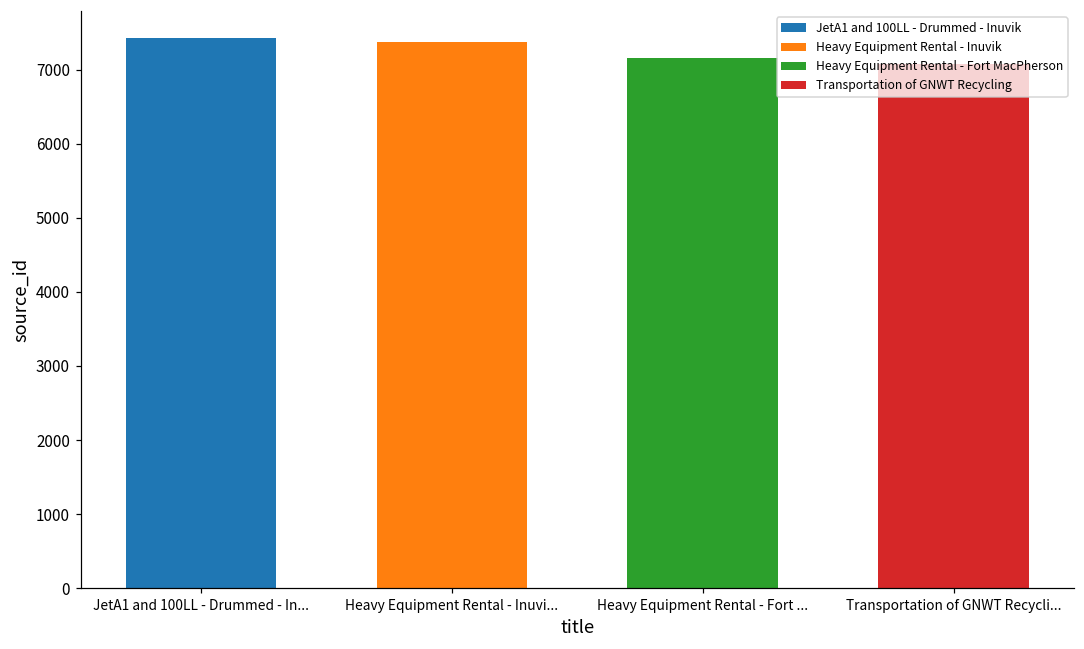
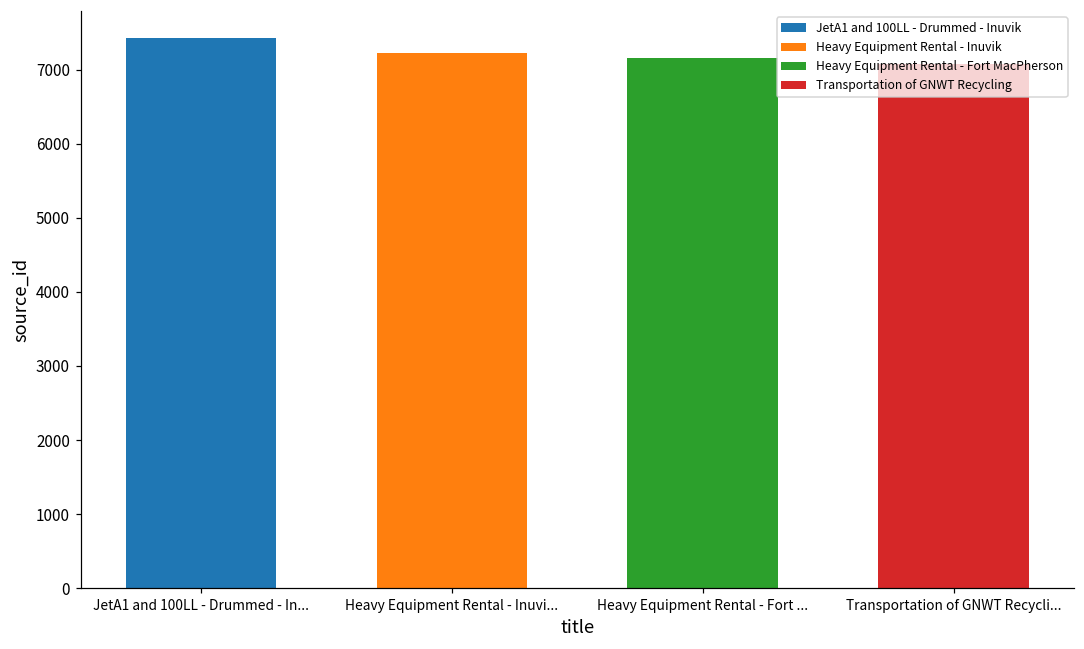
Heavy Equipment Rental - Inuvi...: 7400 -> 7200
